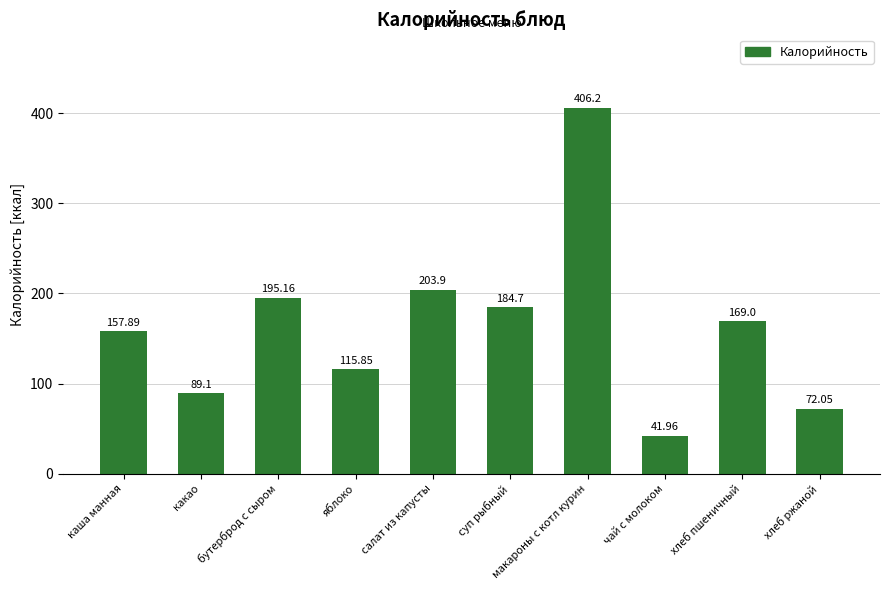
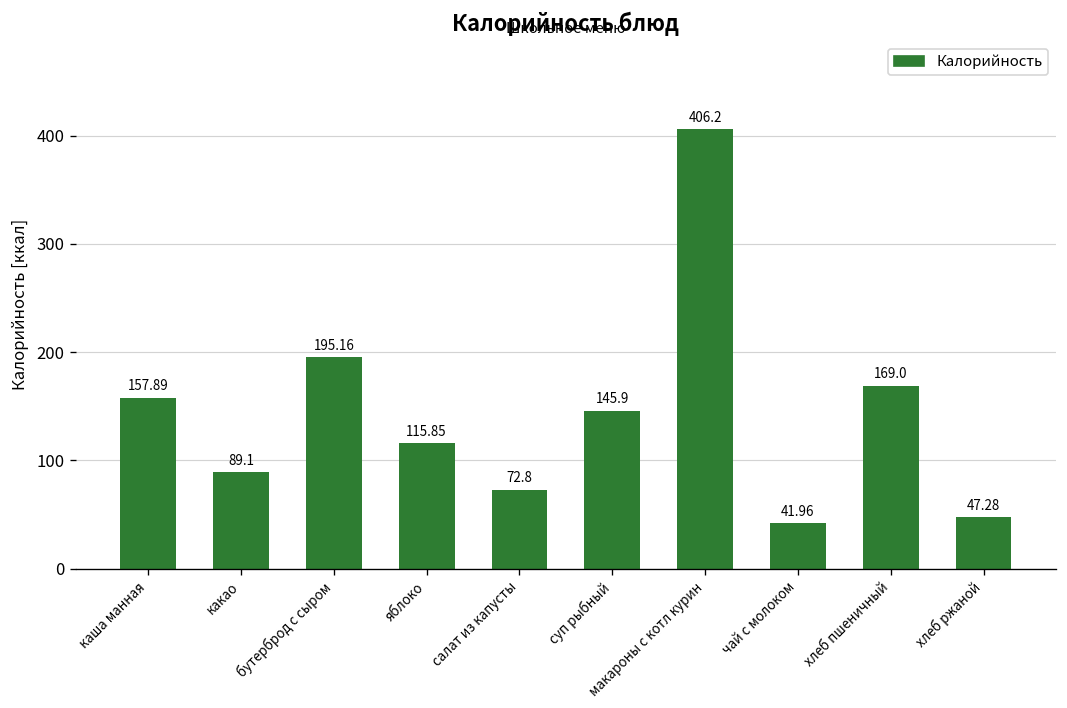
салат из капусты: 203.9 -> 72.8
суп рыбный: 184.7 -> 145.9
хлеб ржаной: 72.05 -> 47.28
